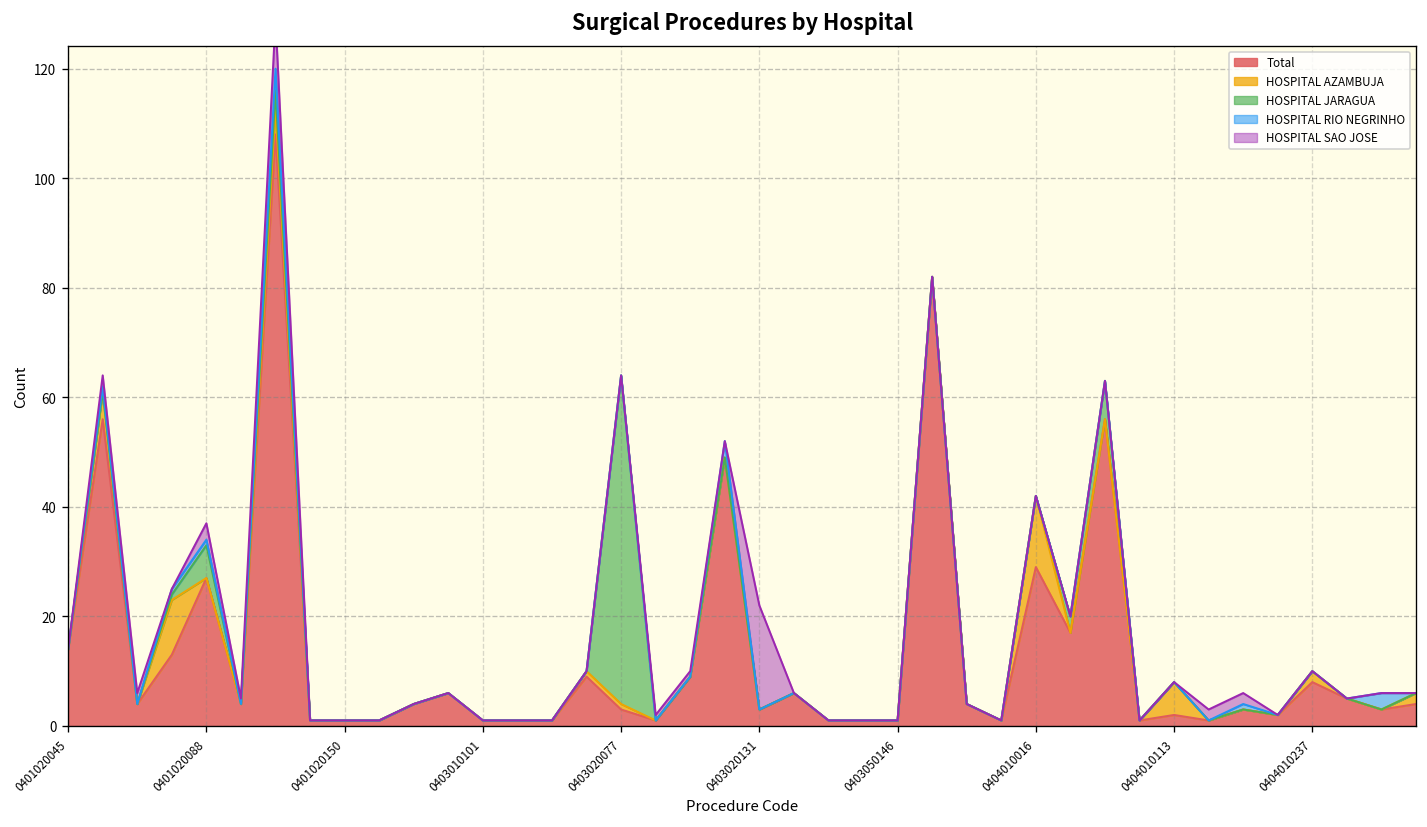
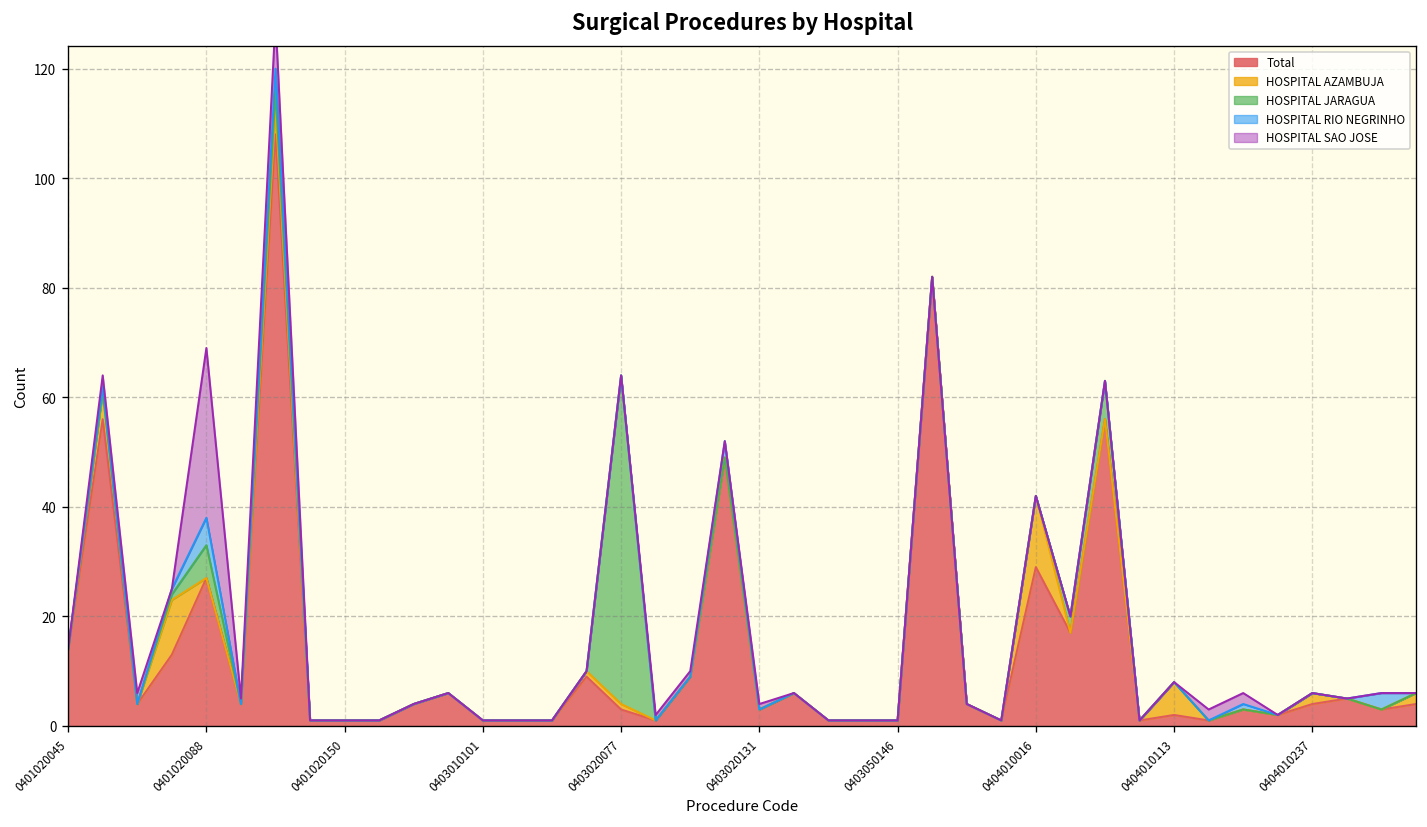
HOSPITAL RIO NEGRINHO, 0401020088: 1 -> 5
HOSPITAL SAO JOSE, 0401020088: 3 -> 31
HOSPITAL SAO JOSE, 0403020131: 19 -> 1
Total, 0404010237: 8 -> 4
